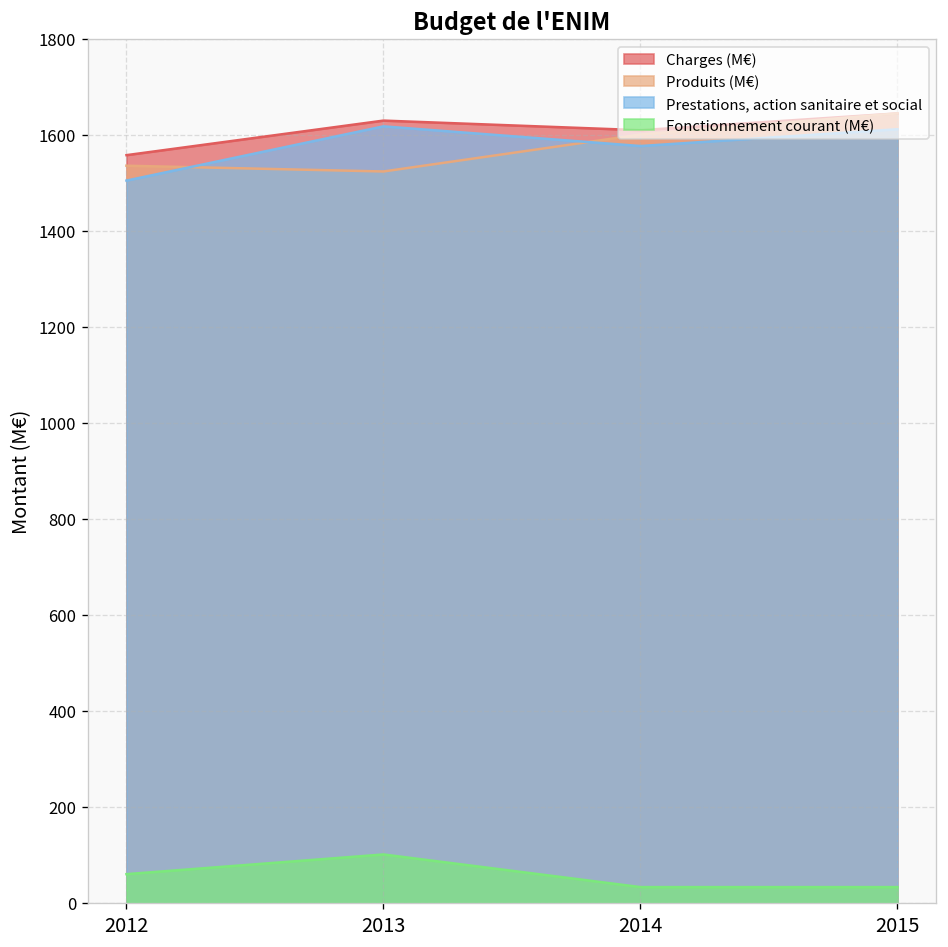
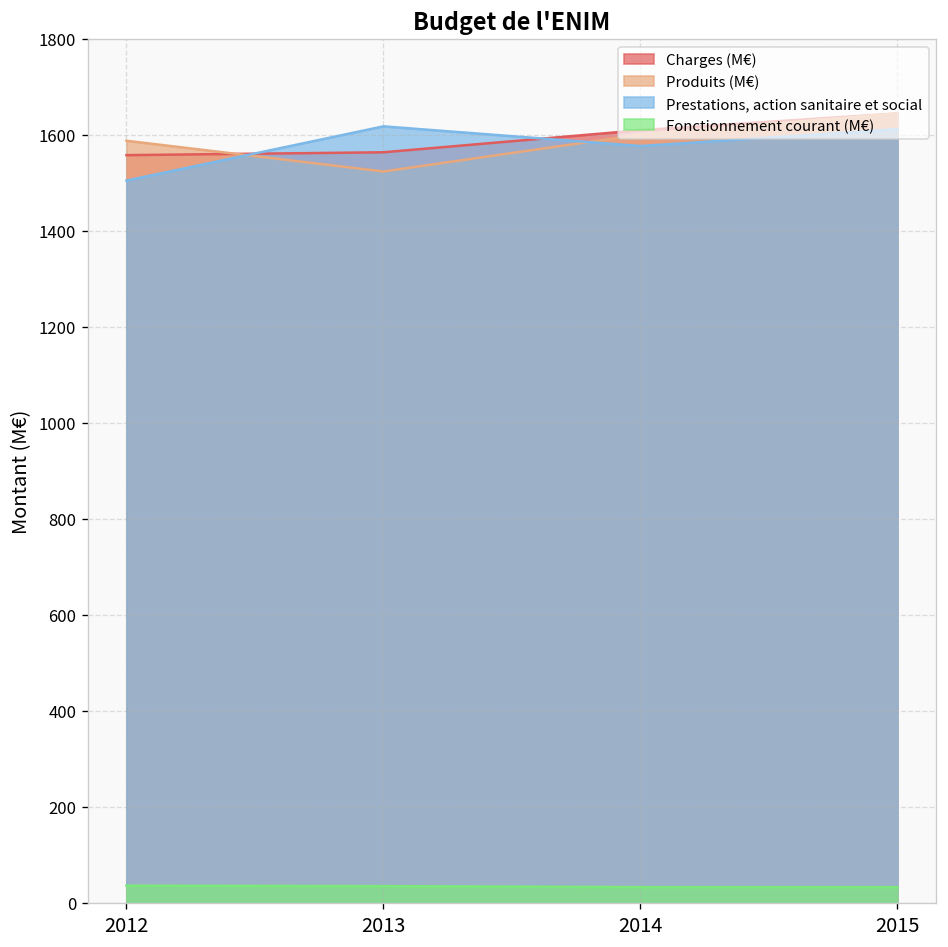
Produits (M€), 2012: 1540 -> 1590
Fonctionnement courant (M€), 2012: 60 -> 40
Charges (M€), 2013: 1630 -> 1560
Fonctionnement courant (M€), 2013: 100 -> 40
